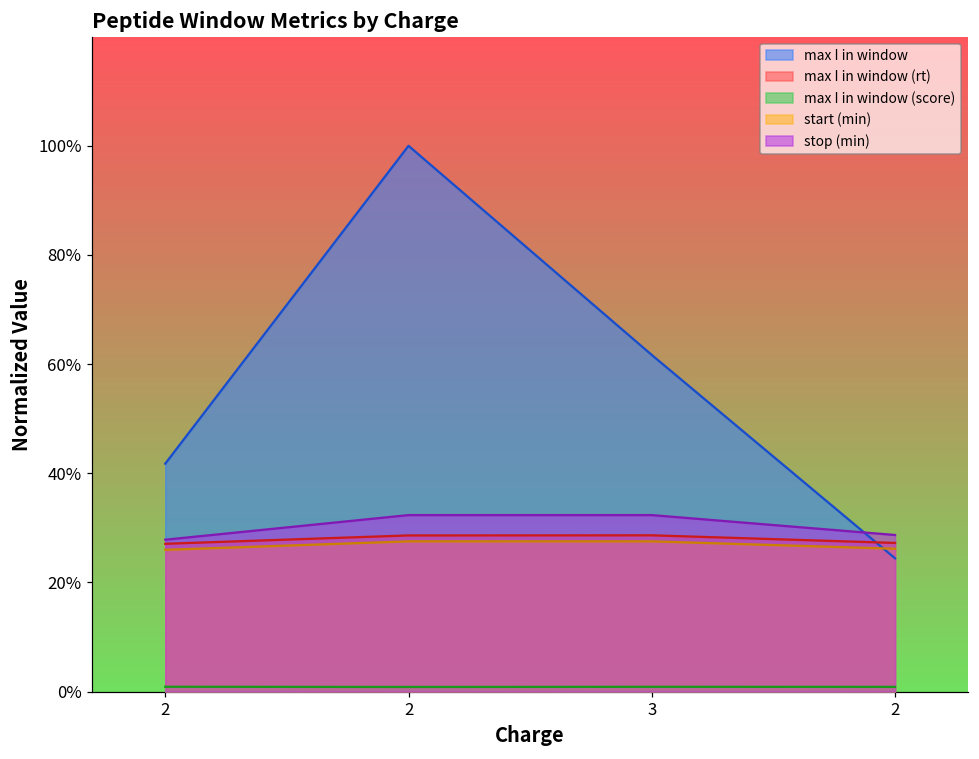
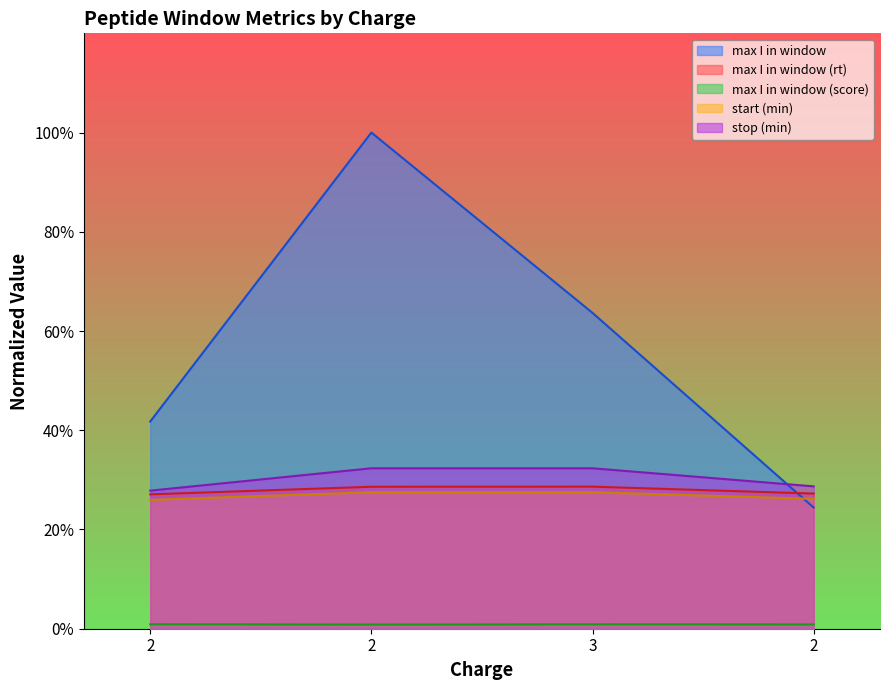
max I in window, 3: 62% -> 64%
